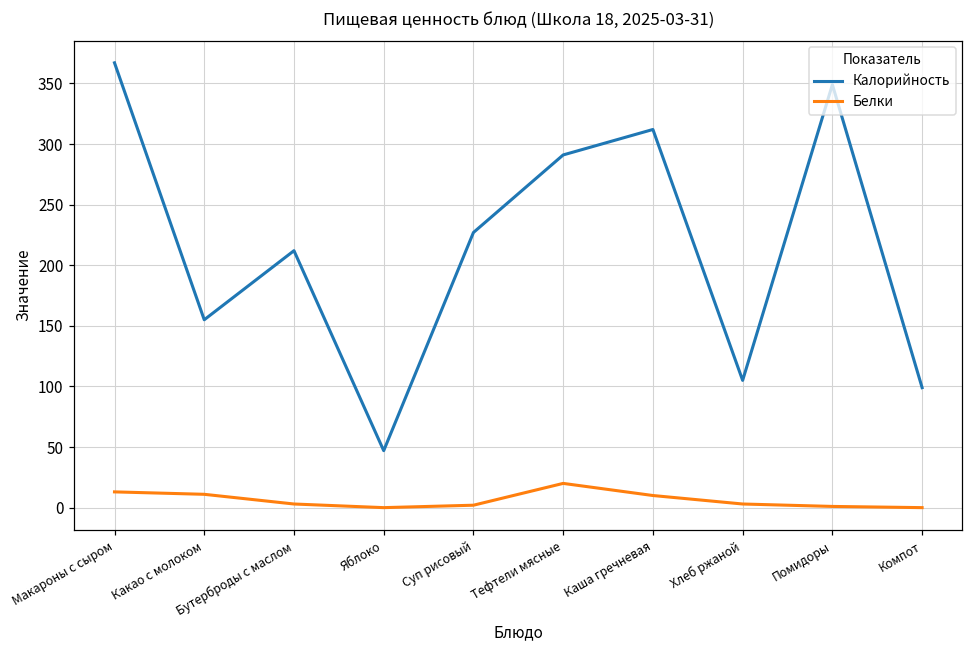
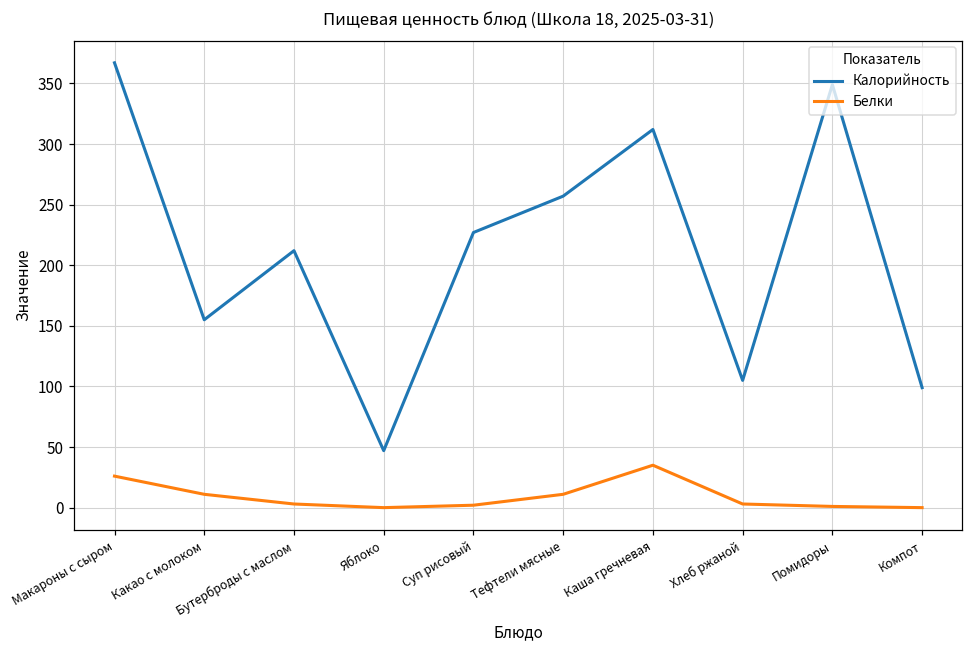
Белки, Макароны с сыром: 13 -> 26
Калорийность, Тефтели мясные: 291 -> 257
Белки, Тефтели мясные: 20 -> 11
Белки, Каша гречневая: 10 -> 35
